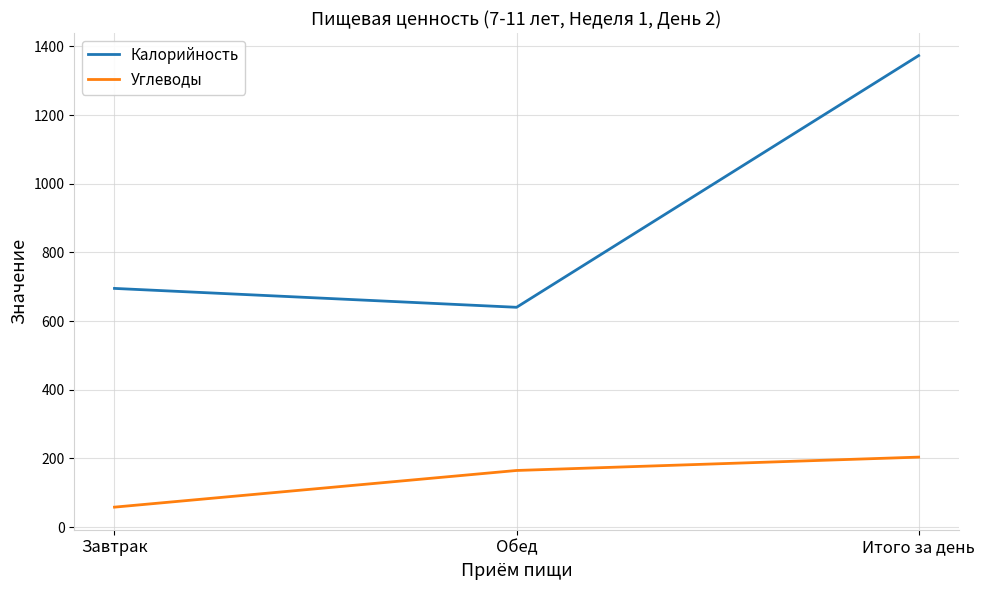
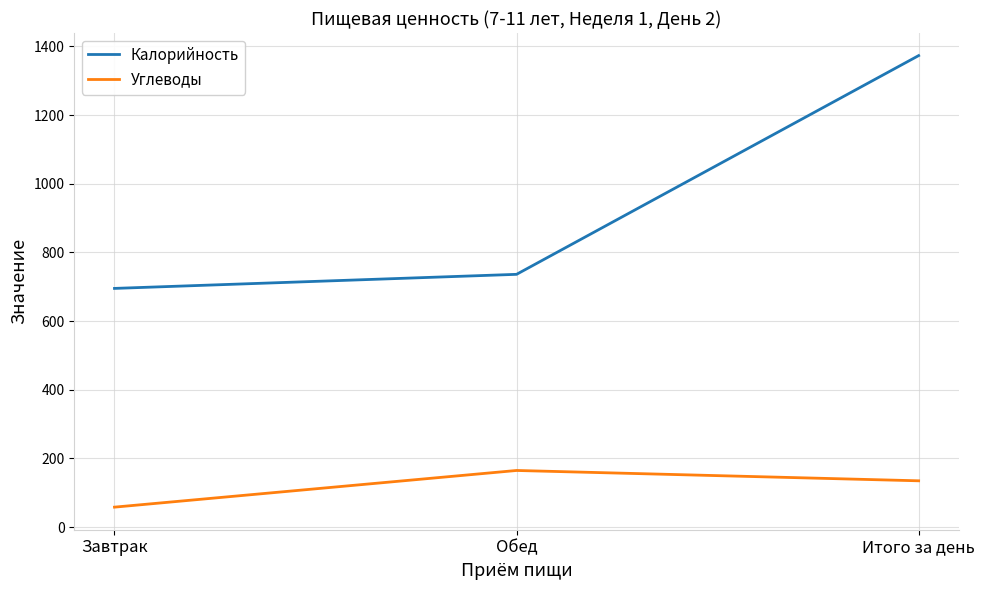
Калорийность, Обед: 640 -> 740
Углеводы, Итого за день: 200 -> 130
